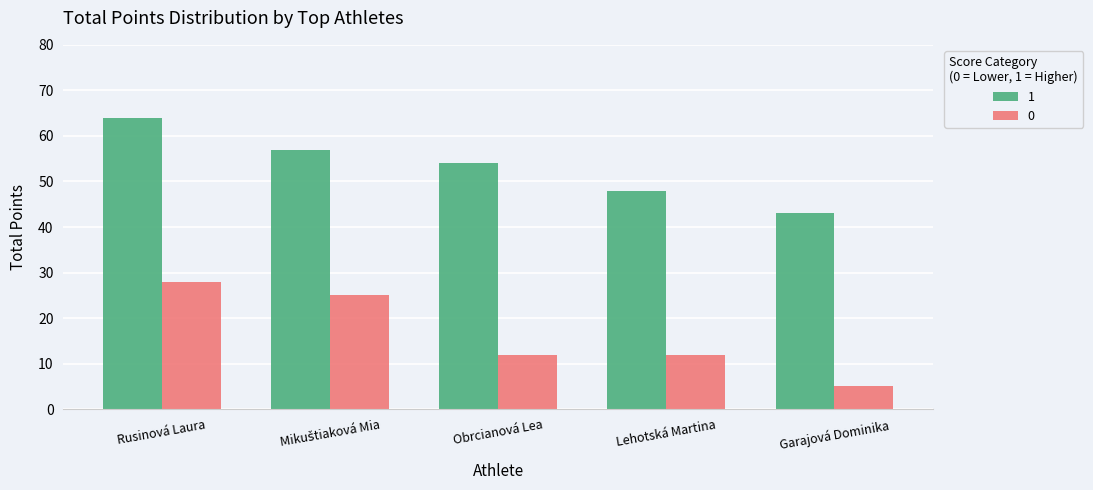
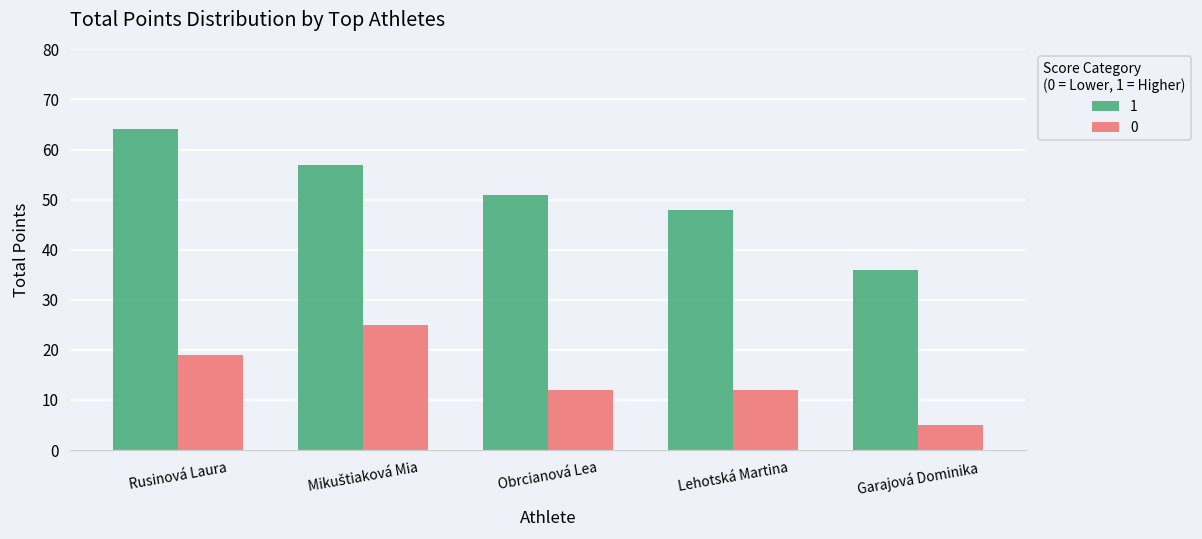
0, Rusinová Laura: 28 -> 19
1, Obrcianová Lea: 54 -> 51
1, Garajová Dominika: 43 -> 36
